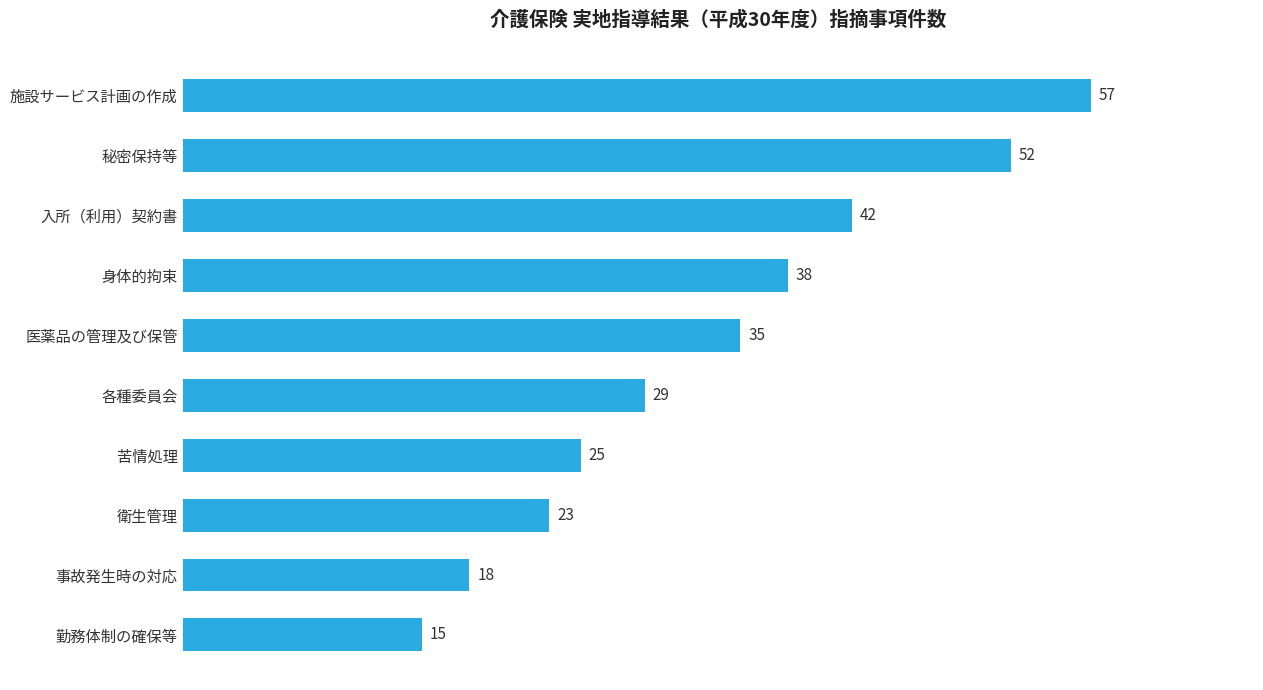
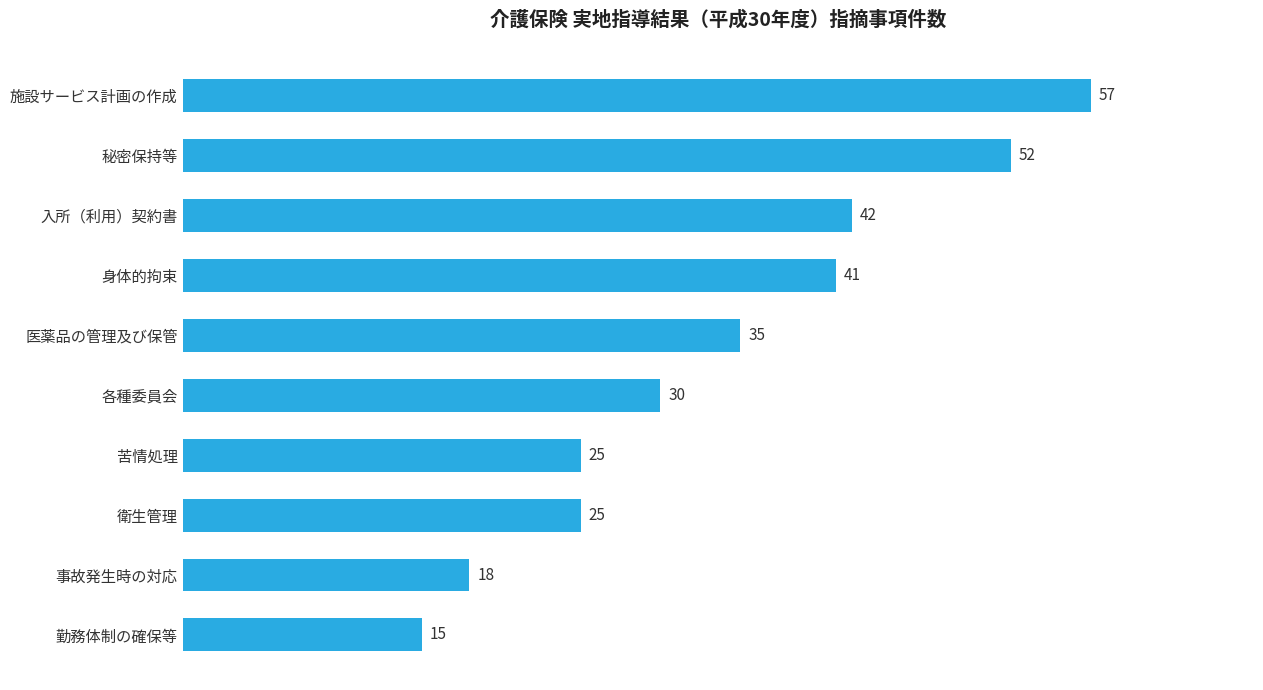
身体的拘束: 38 -> 41
各種委員会: 29 -> 30
衛生管理: 23 -> 25
